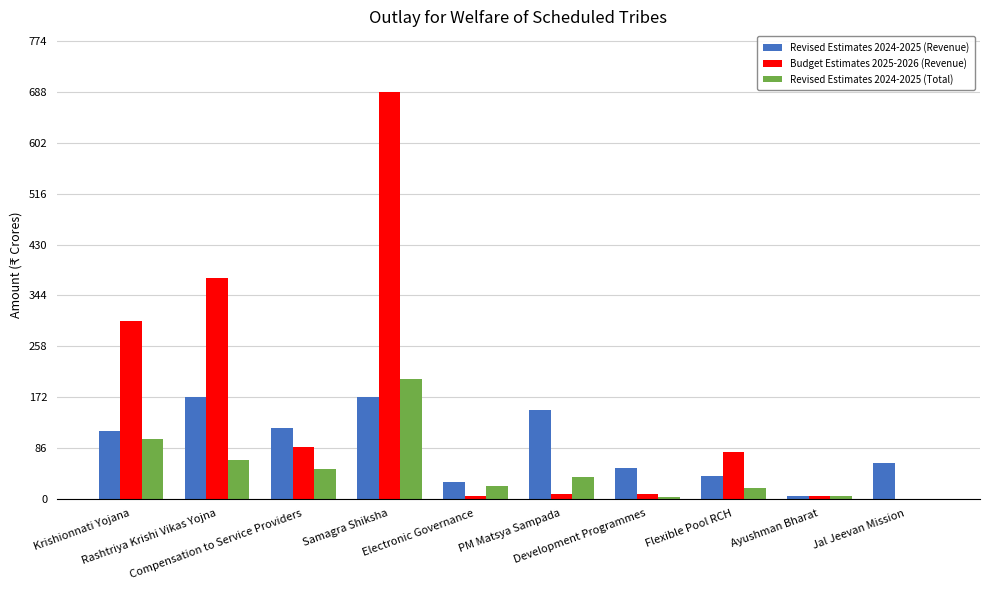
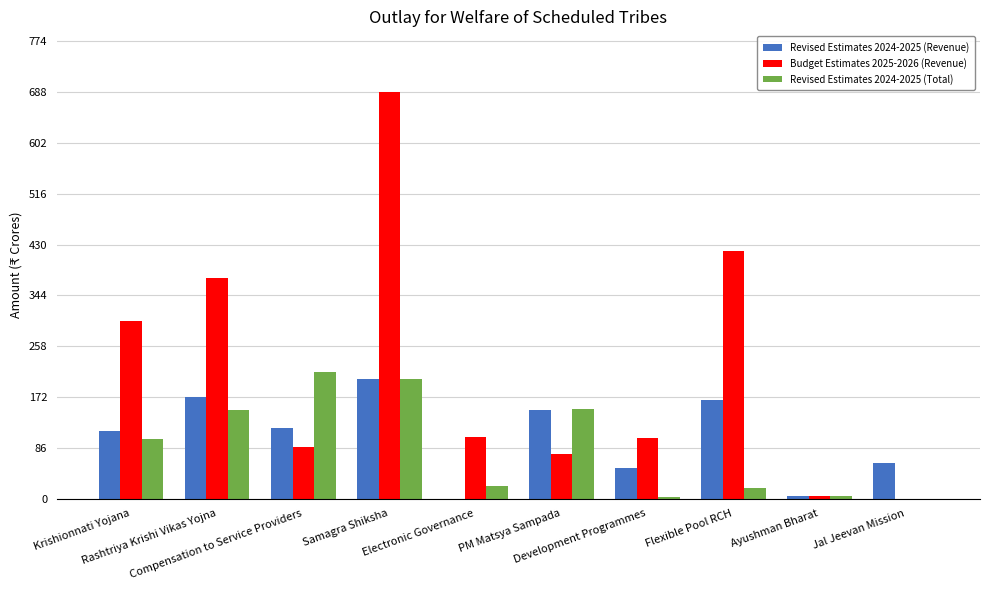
Revised Estimates 2024-2025 (Total), Rashtriya Krishi Vikas Yojna: 70 -> 150
Revised Estimates 2024-2025 (Total), Compensation to Service Providers: 50 -> 210
Revised Estimates 2024-2025 (Revenue), Samagra Shiksha: 170 -> 200
Revised Estimates 2024-2025 (Revenue), Electronic Governance: 30 -> 0
Budget Estimates 2025-2026 (Revenue), Electronic Governance: 10 -> 100
Budget Estimates 2025-2026 (Revenue), PM Matsya Sampada: 10 -> 80
Revised Estimates 2024-2025 (Total), PM Matsya Sampada: 40 -> 150
Budget Estimates 2025-2026 (Revenue), Development Programmes: 10 -> 100
Revised Estimates 2024-2025 (Revenue), Flexible Pool RCH: 40 -> 170
Budget Estimates 2025-2026 (Revenue), Flexible Pool RCH: 80 -> 420
